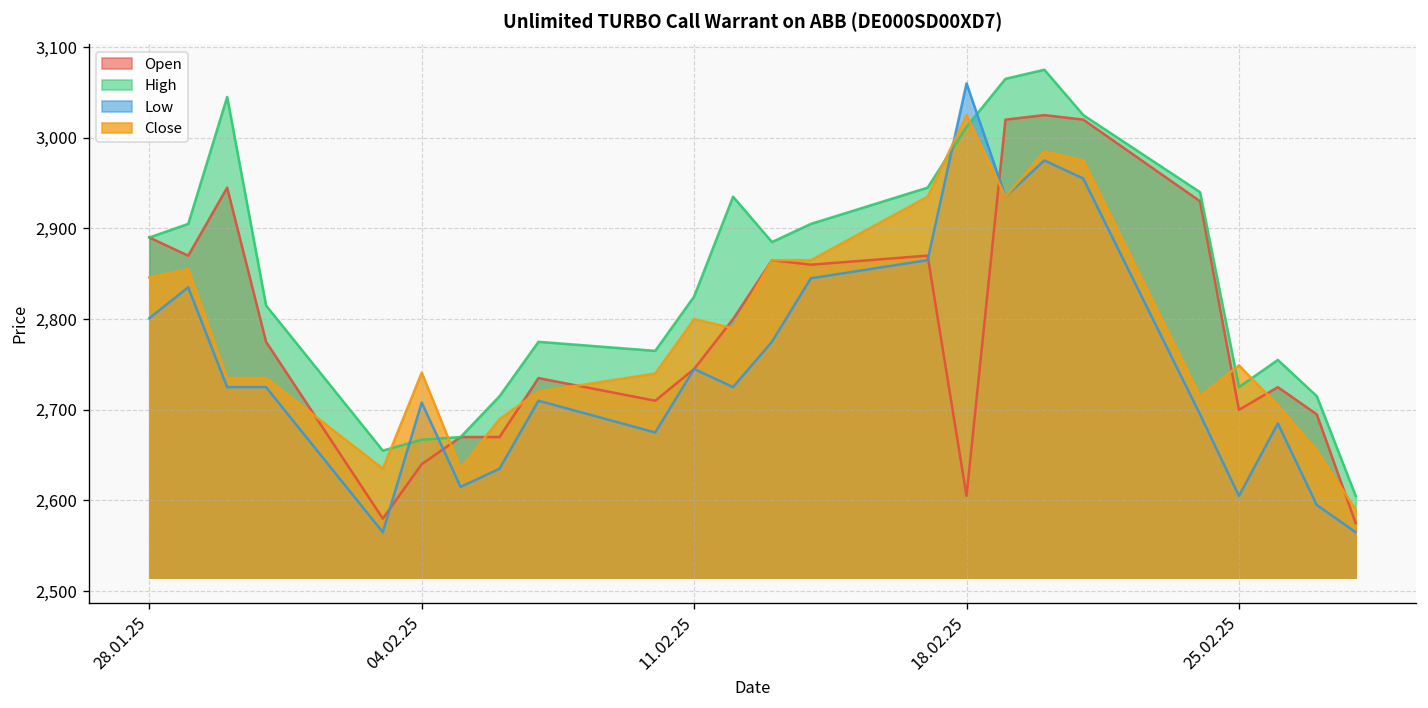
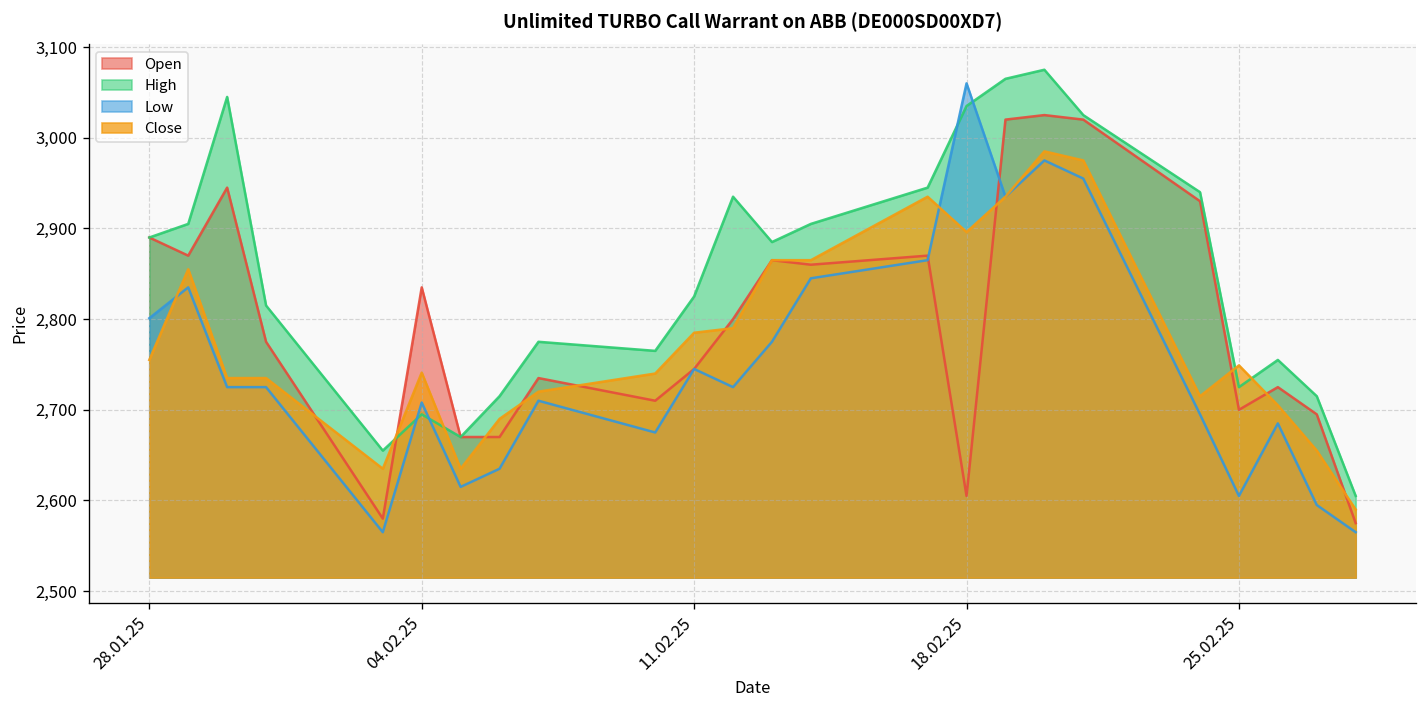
Close, 28.01.25: 2,850 -> 2,760
Open, 04.02.25: 2,640 -> 2,840
High, 04.02.25: 2,670 -> 2,700
Close, 11.02.25: 2,800 -> 2,790
High, 18.02.25: 3,010 -> 3,040
Close, 18.02.25: 3,030 -> 2,900
